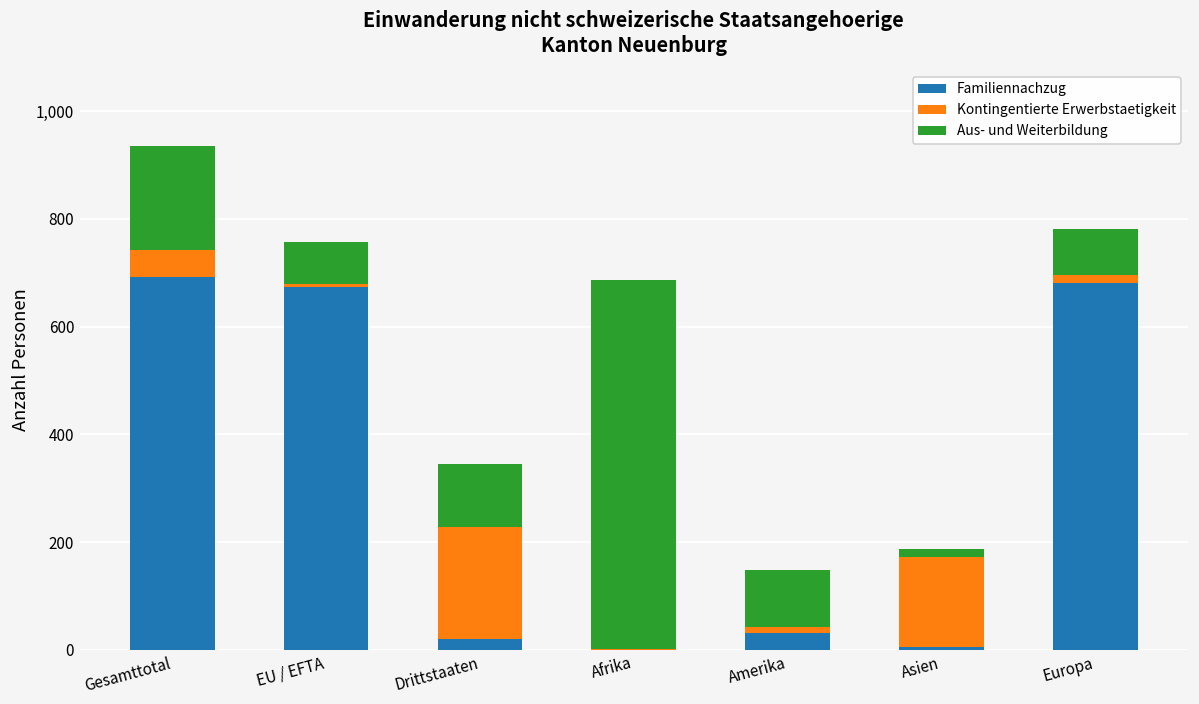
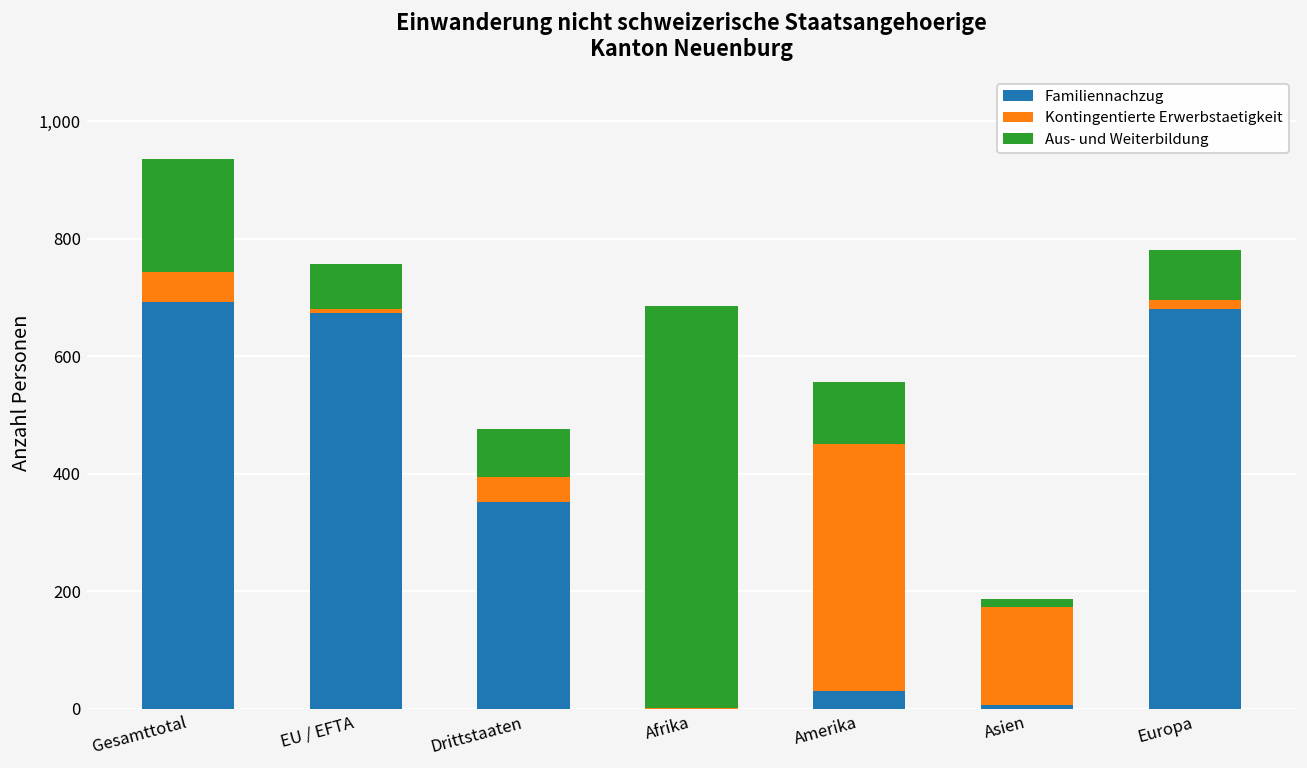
Familiennachzug, Drittstaaten: 20 -> 350
Kontingentierte Erwerbstaetigkeit, Drittstaaten: 210 -> 40
Aus- und Weiterbildung, Drittstaaten: 120 -> 80
Kontingentierte Erwerbstaetigkeit, Amerika: 10 -> 420
